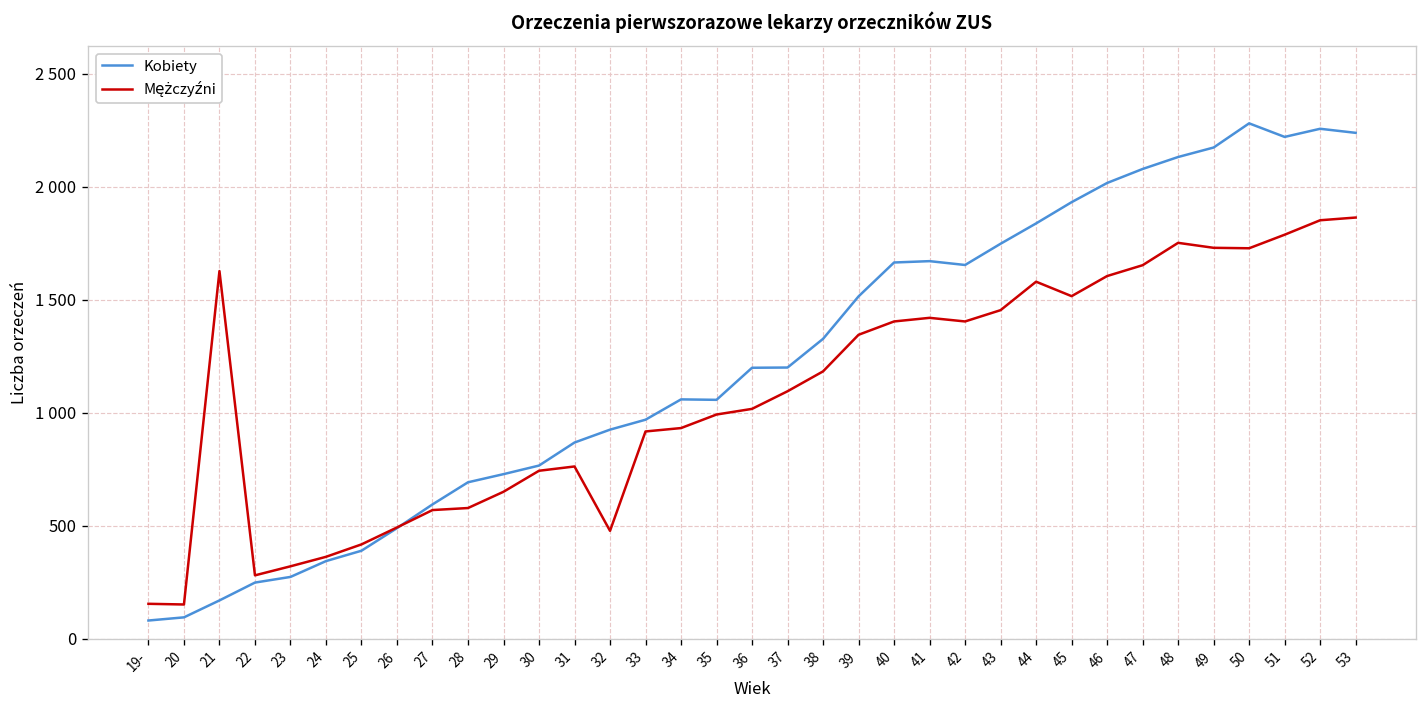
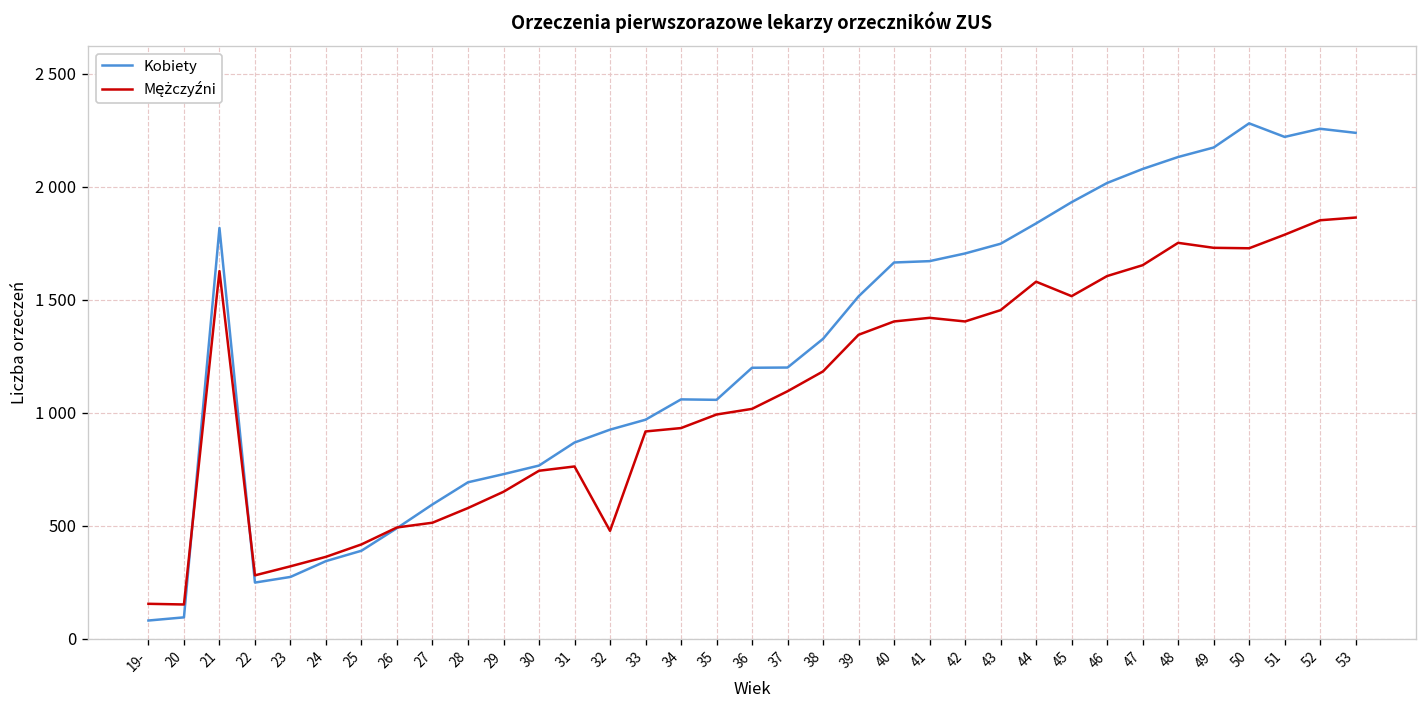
Kobiety, 21: 170 -> 1820
Mężczyźni, 27: 570 -> 510
Kobiety, 42: 1650 -> 1710
